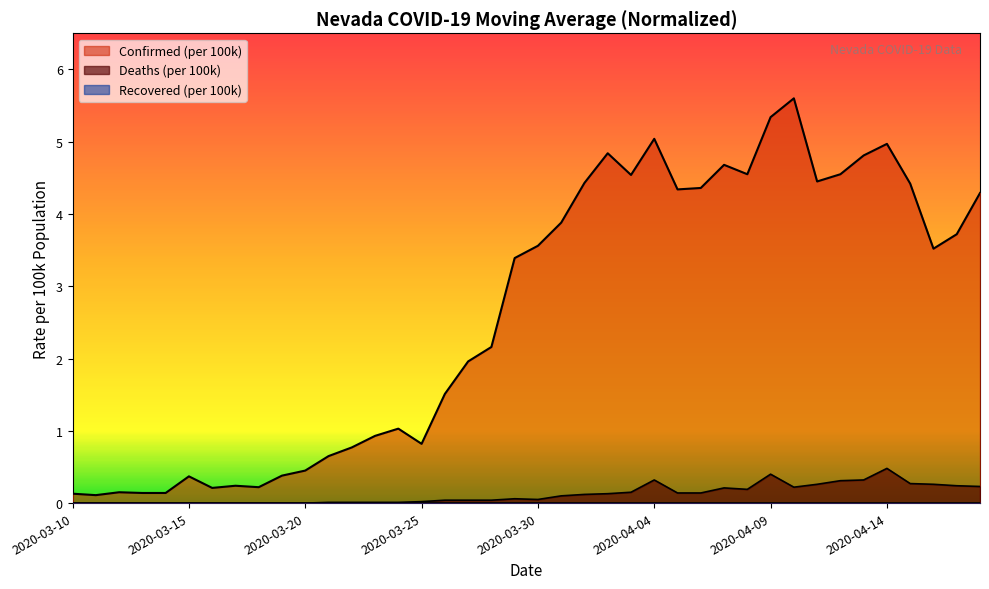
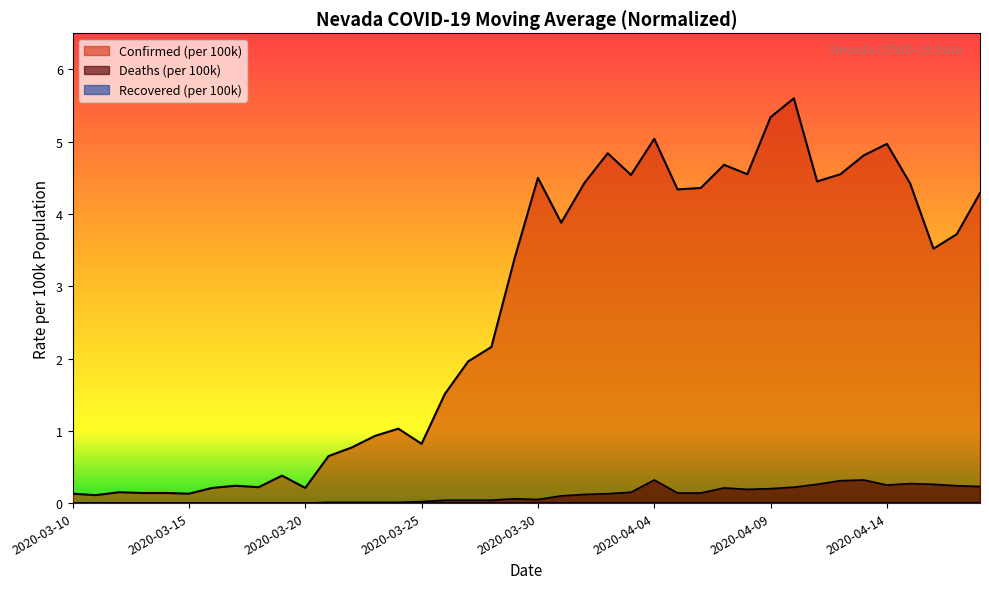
Confirmed (per 100k), 2020-03-15: 0.4 -> 0.1
Confirmed (per 100k), 2020-03-20: 0.5 -> 0.2
Confirmed (per 100k), 2020-03-30: 3.6 -> 4.5
Deaths (per 100k), 2020-04-09: 0.4 -> 0.2
Deaths (per 100k), 2020-04-14: 0.5 -> 0.3
